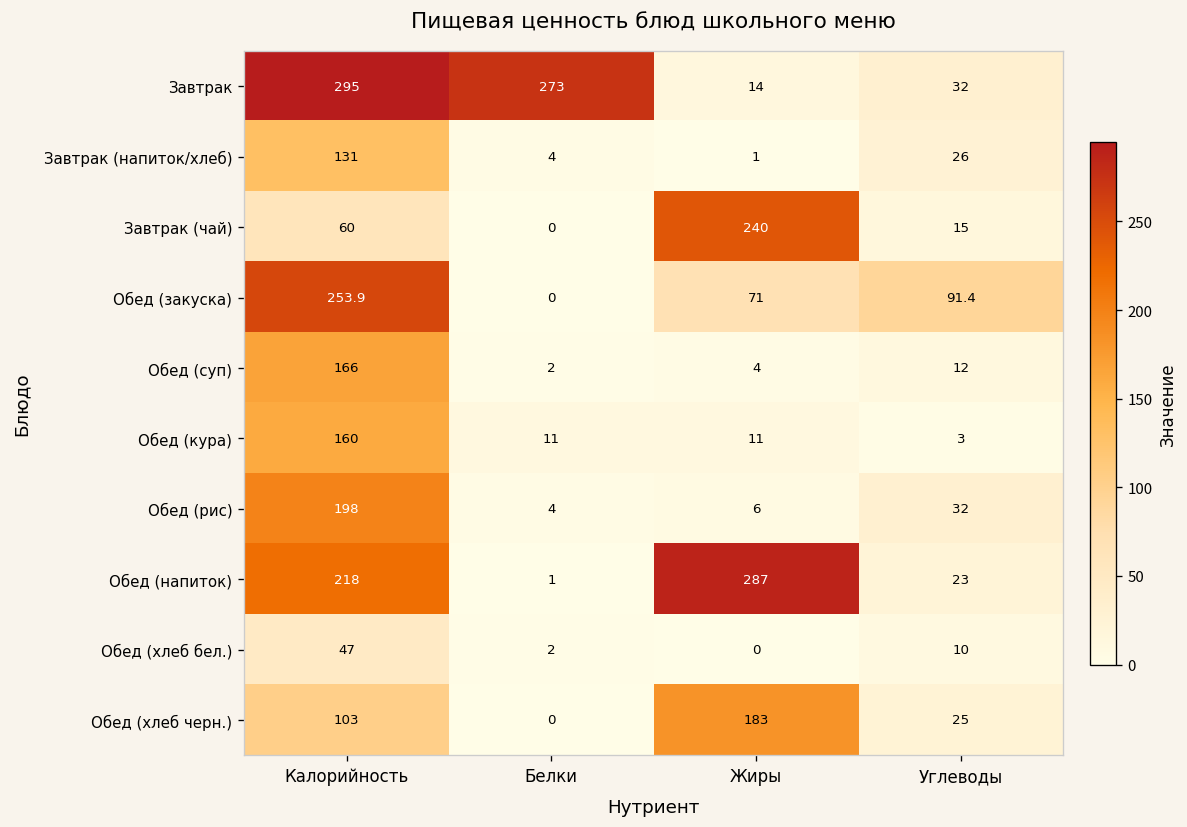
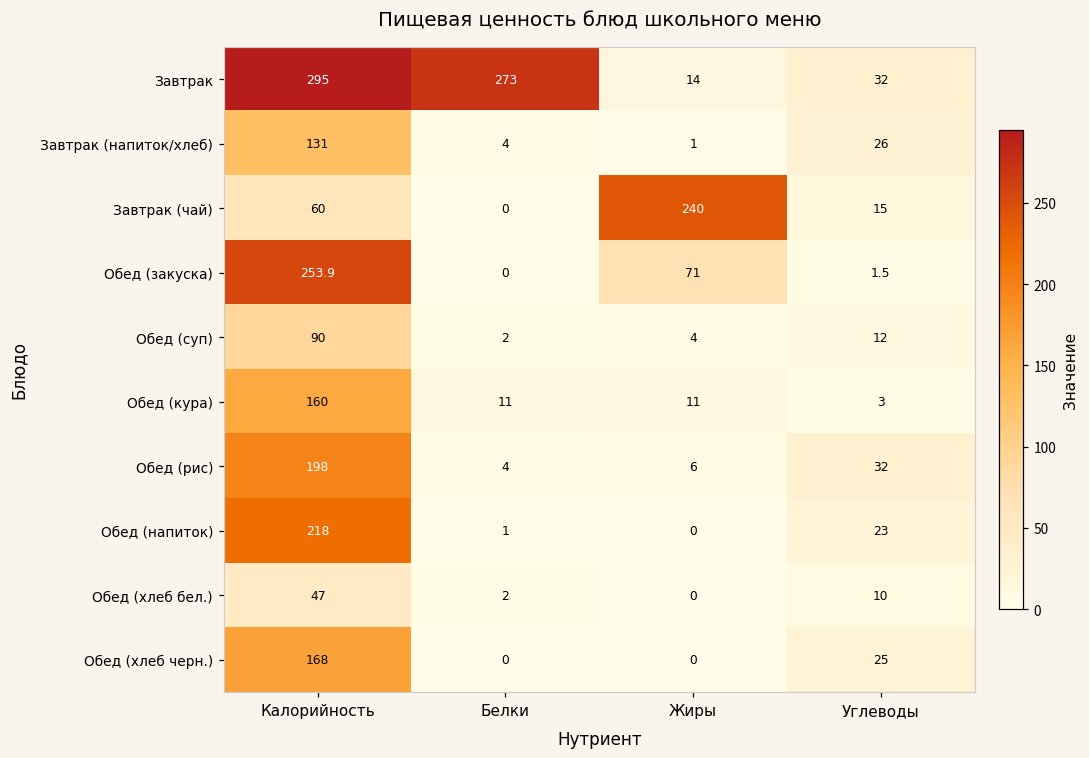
Обед (закуска), Углеводы: 91.4 -> 1.5
Обед (суп), Калорийность: 166 -> 90
Обед (напиток), Жиры: 287 -> 0
Обед (хлеб черн.), Калорийность: 103 -> 168
Обед (хлеб черн.), Жиры: 183 -> 0
